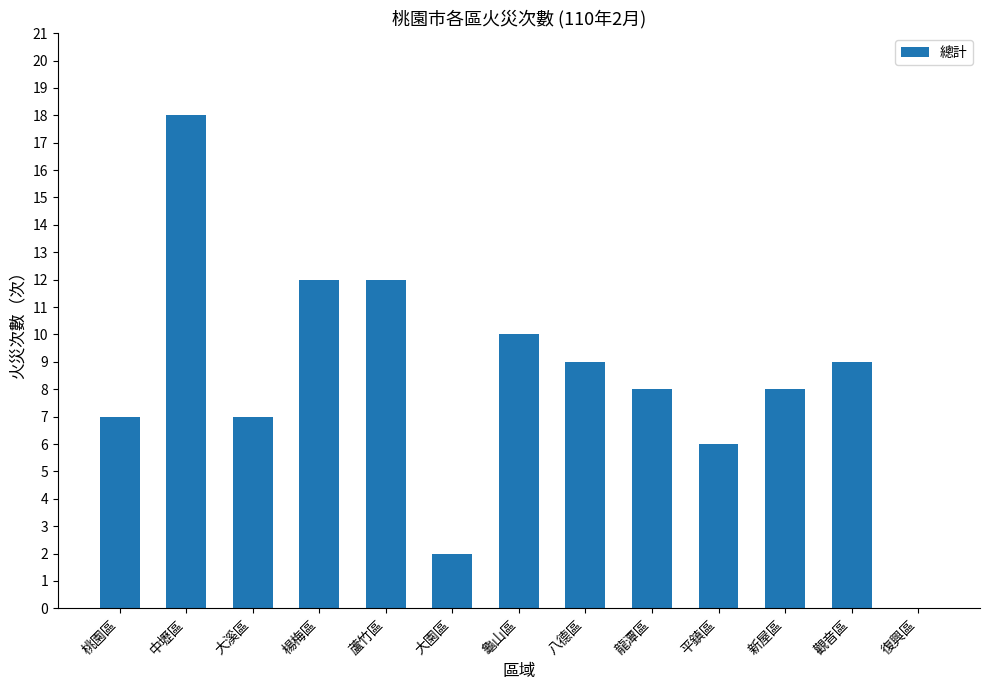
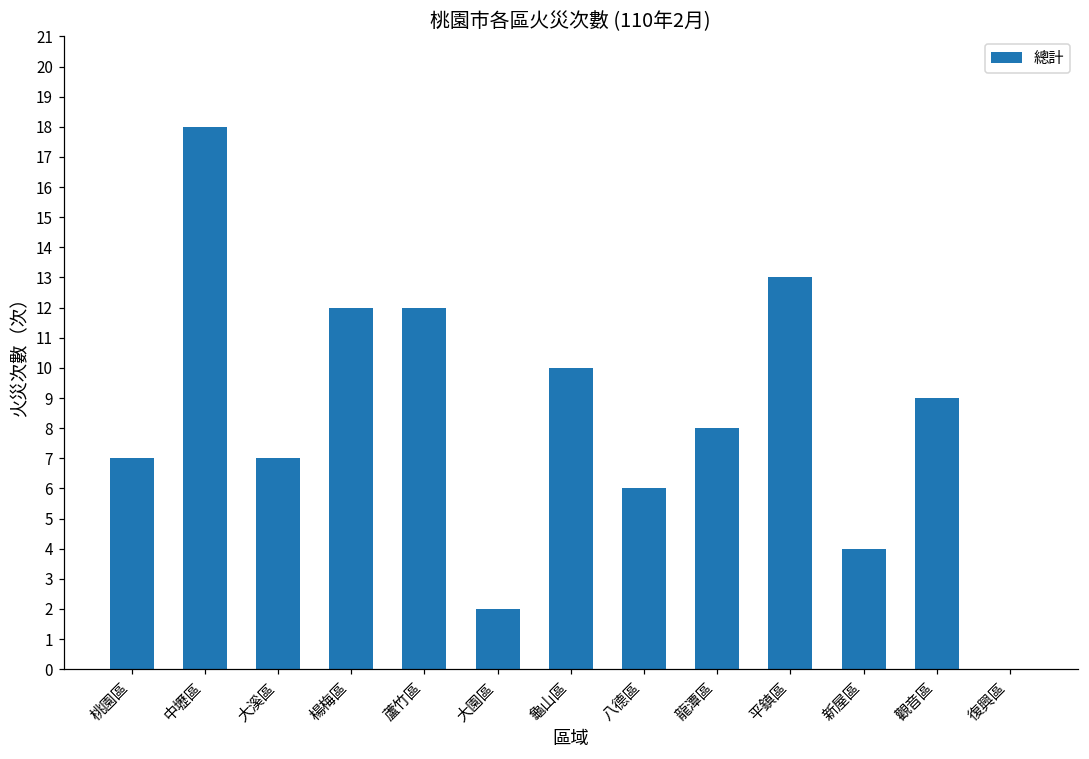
八德區: 9 -> 6
平鎮區: 6 -> 13
新屋區: 8 -> 4
